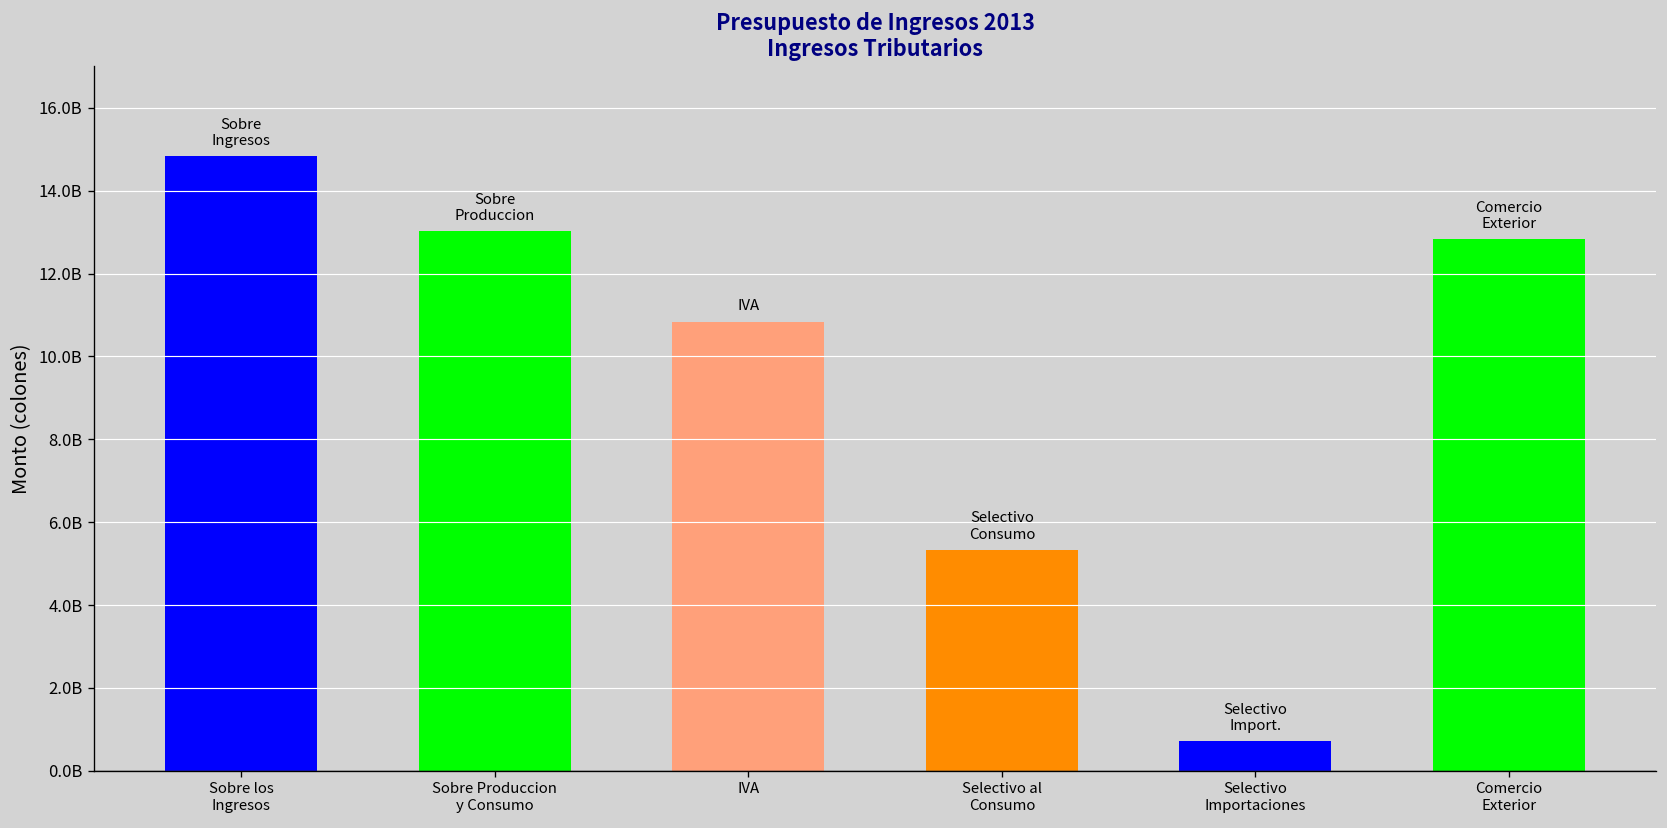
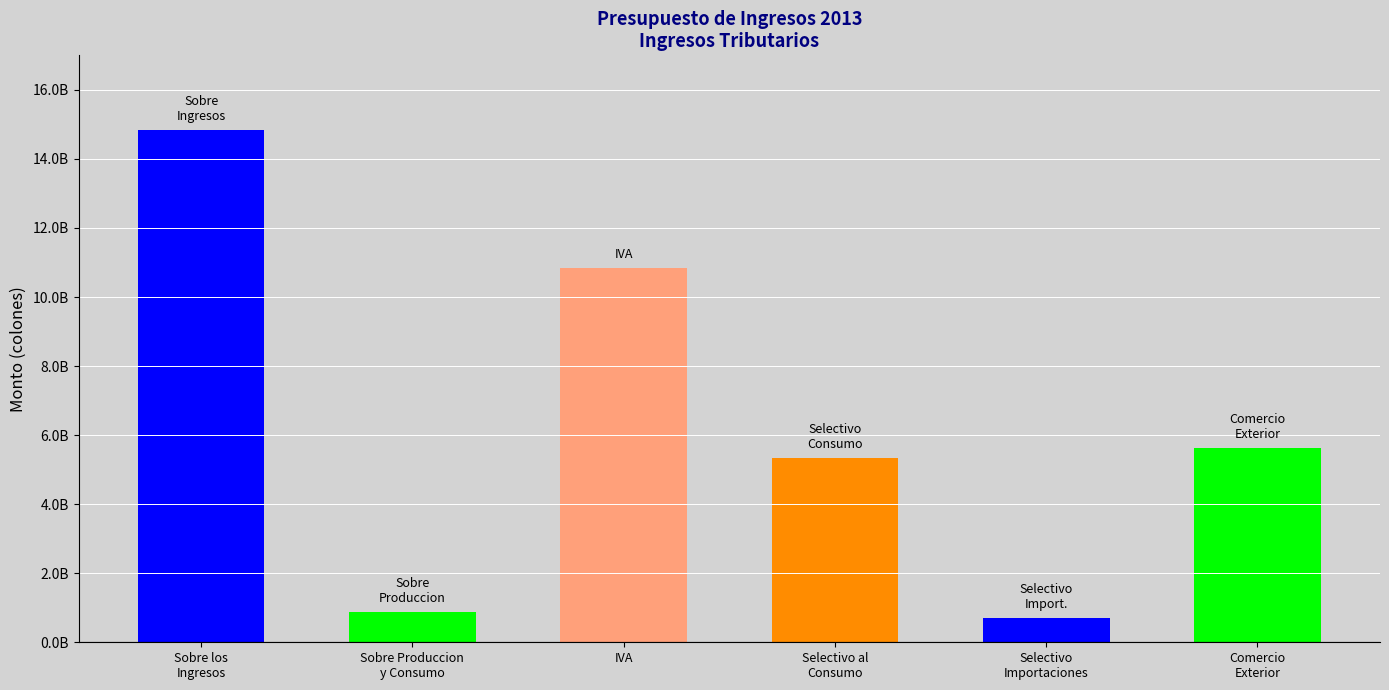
Sobre Produccion y Consumo: 13000000000 -> 900000000
Comercio Exterior: 12800000000 -> 5600000000
